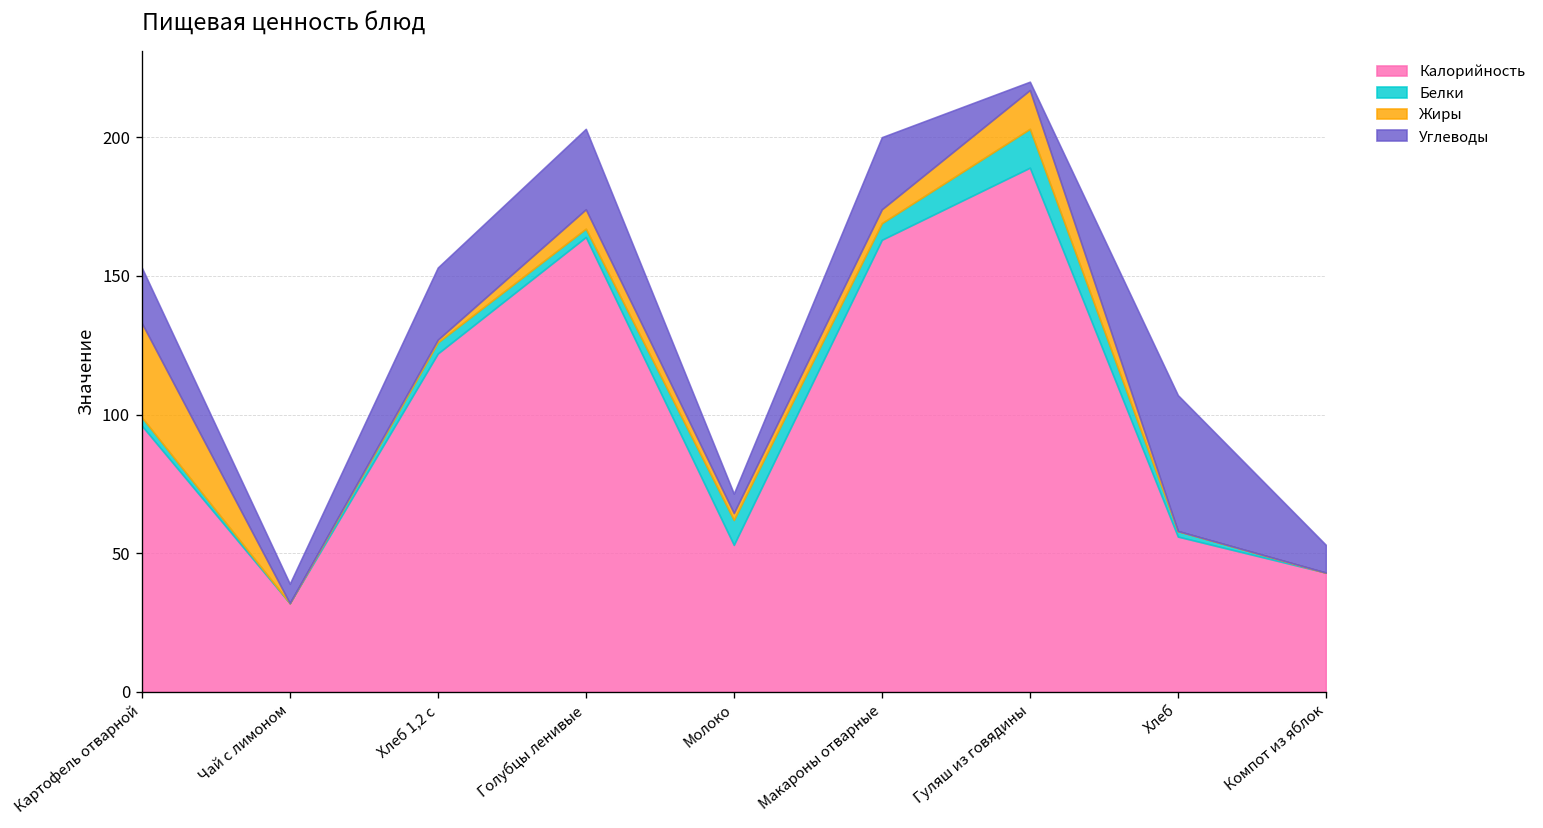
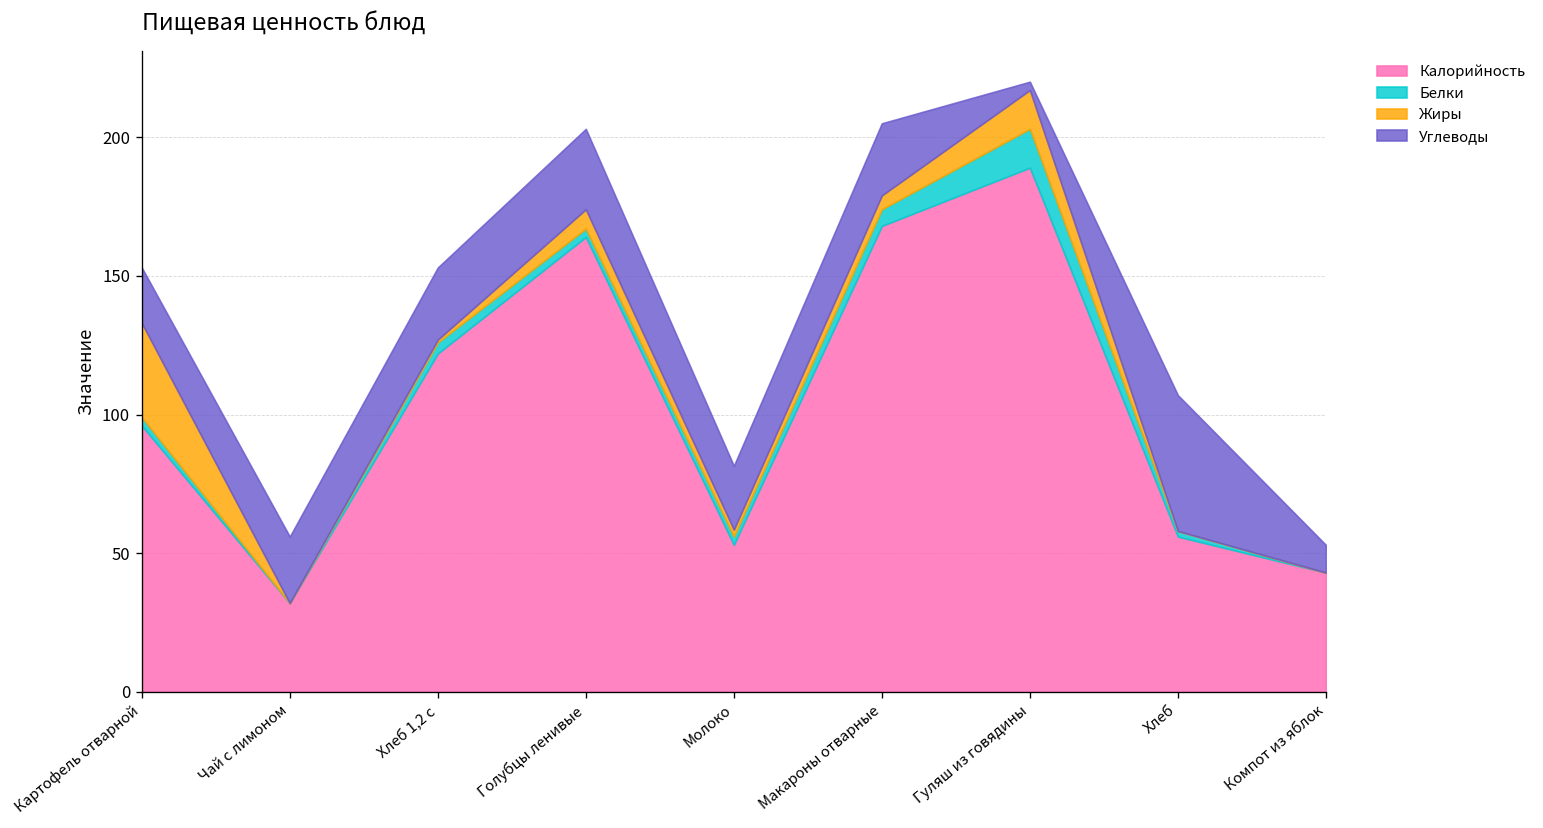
Углеводы, Чай с лимоном: 7 -> 24
Белки, Молоко: 9 -> 3
Углеводы, Молоко: 7 -> 23
Калорийность, Макароны отварные: 163 -> 168
